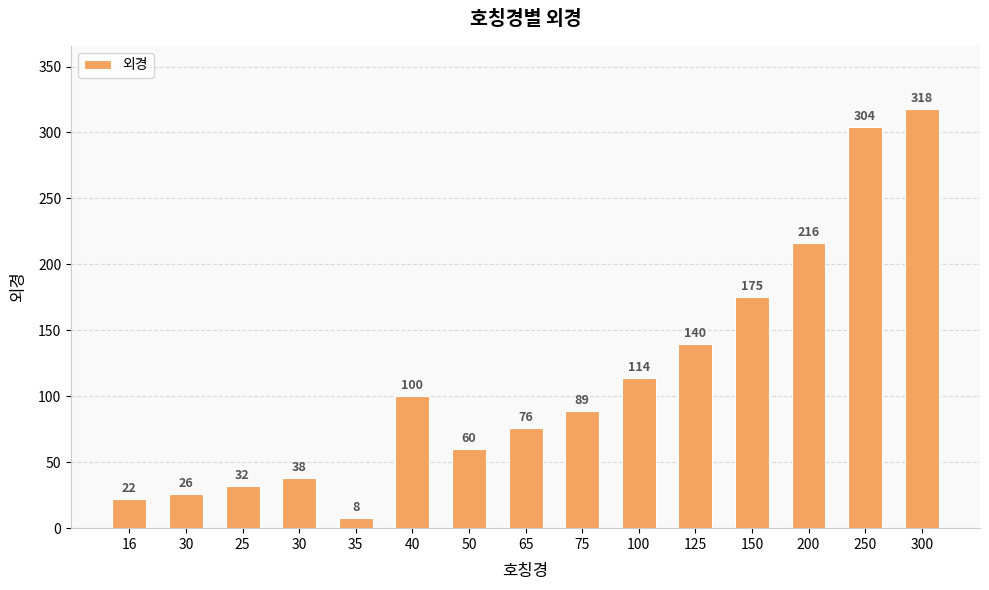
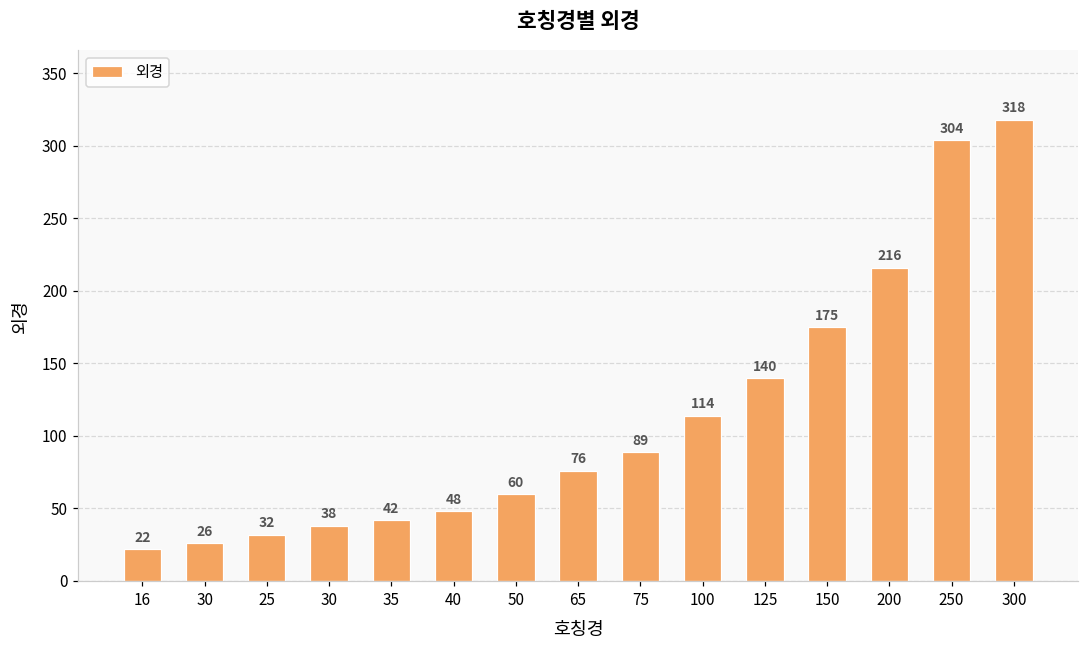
35: 8 -> 42
40: 100 -> 48
